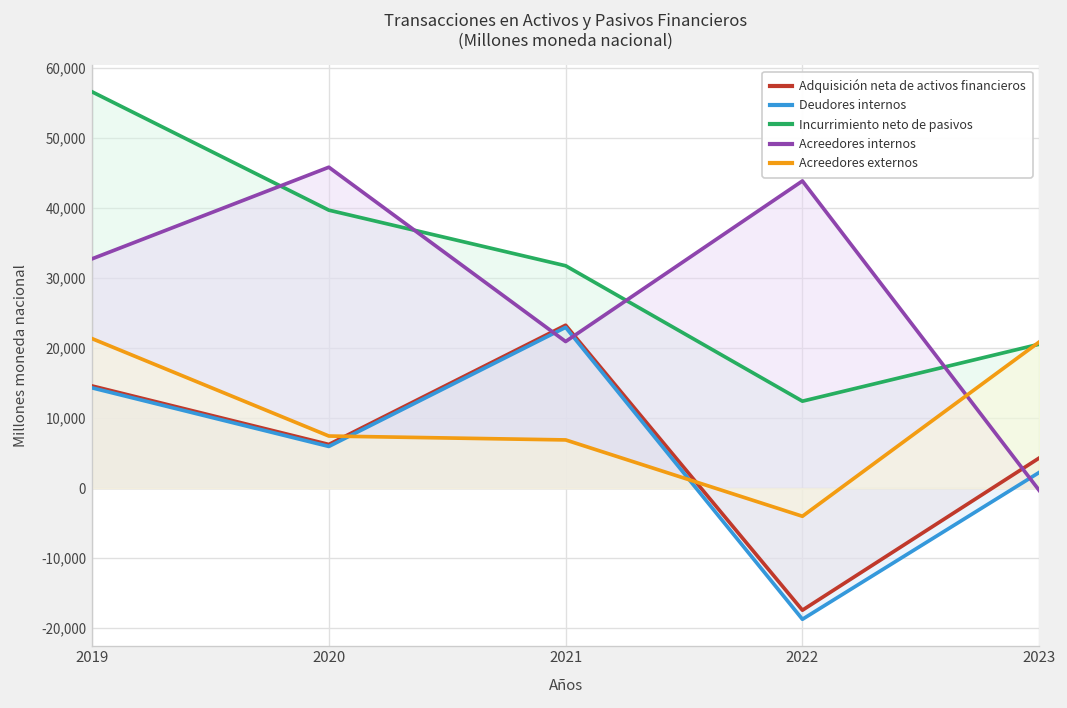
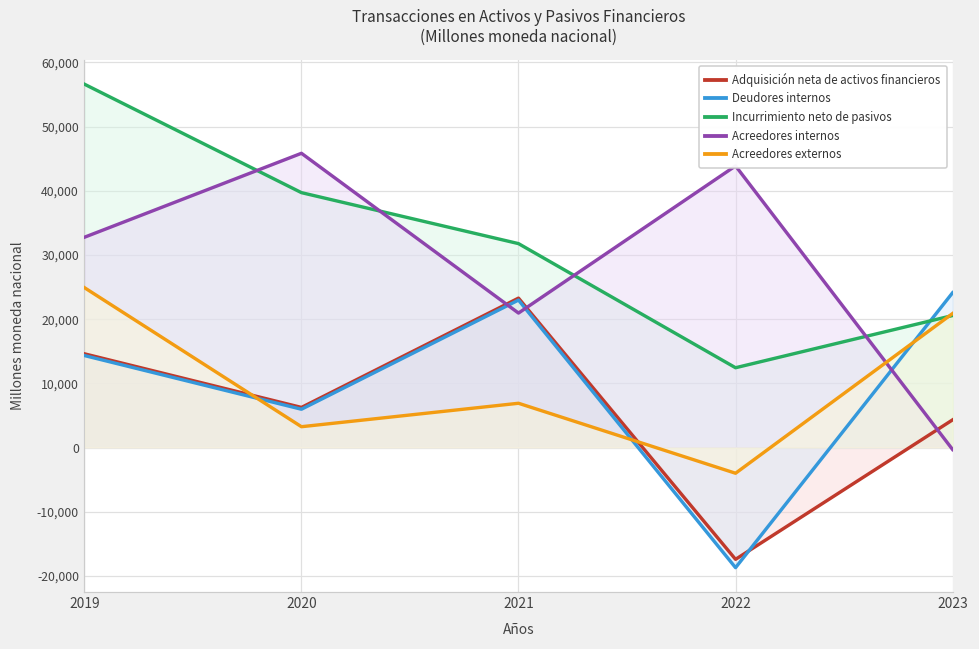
Acreedores externos, 2019: 21,000 -> 25,000
Acreedores externos, 2020: 7,000 -> 3,000
Deudores internos, 2023: 2,000 -> 24,000
